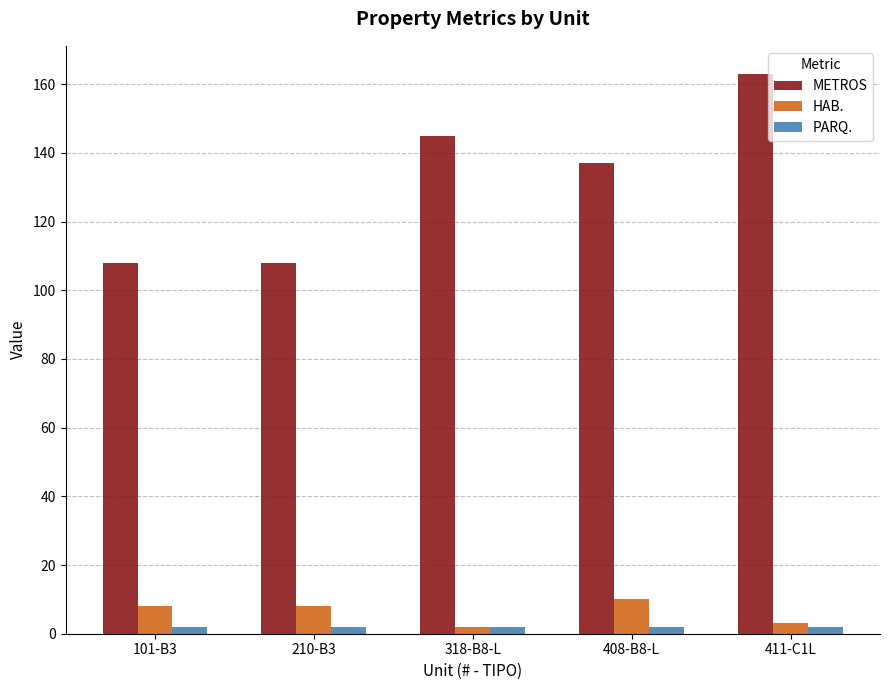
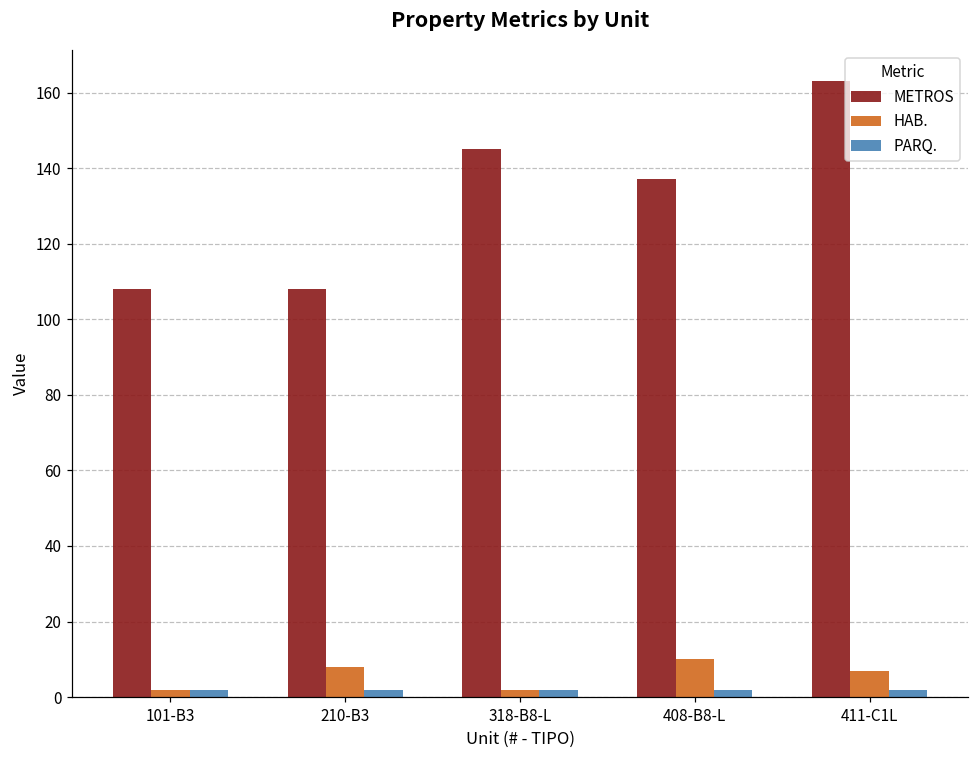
HAB., 101-B3: 8 -> 2
HAB., 411-C1L: 3 -> 7
